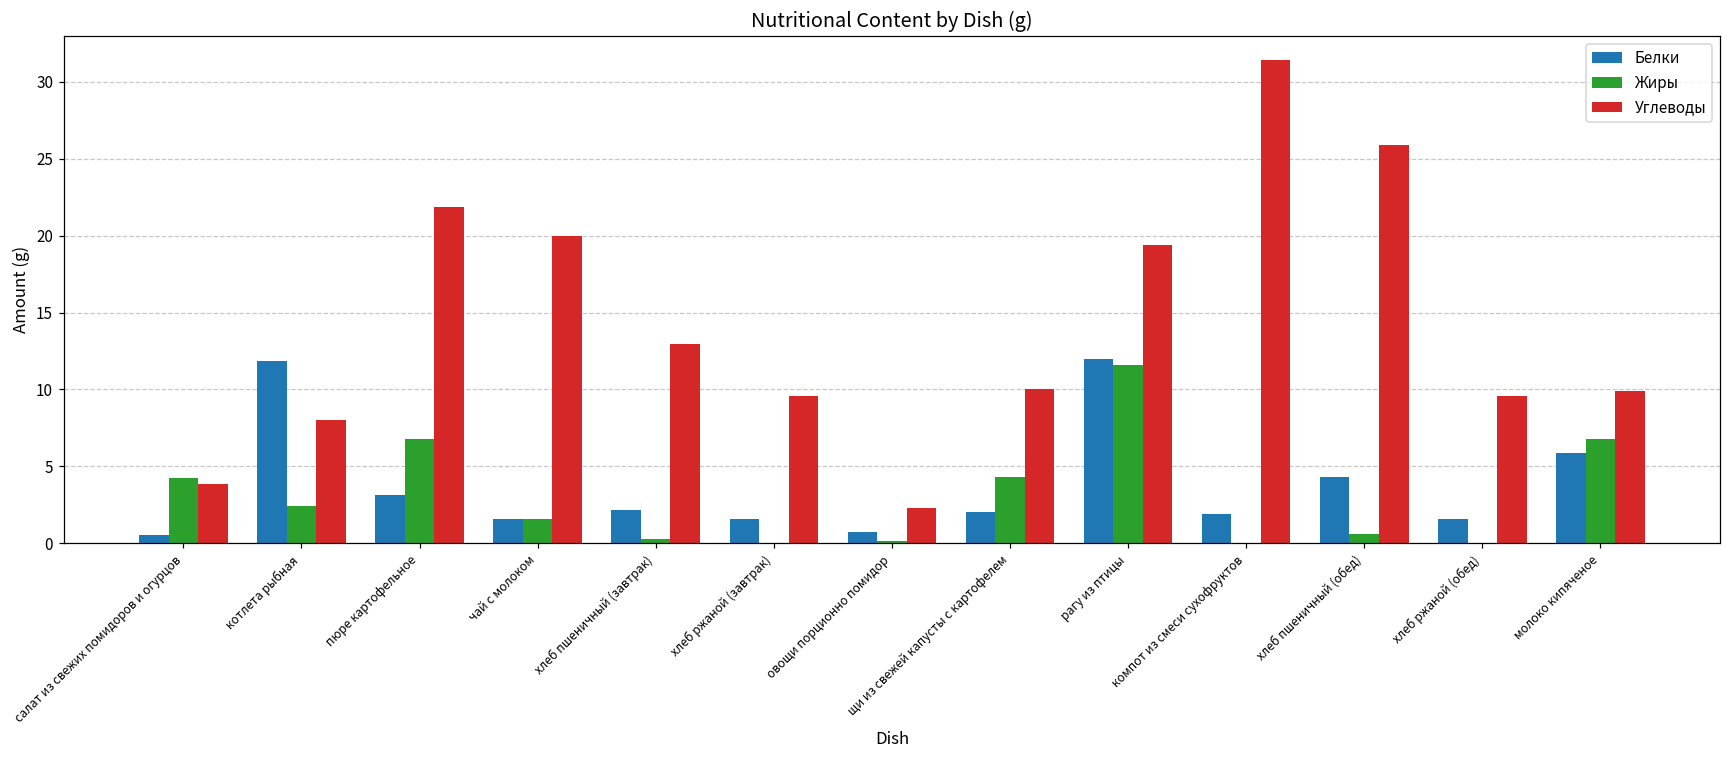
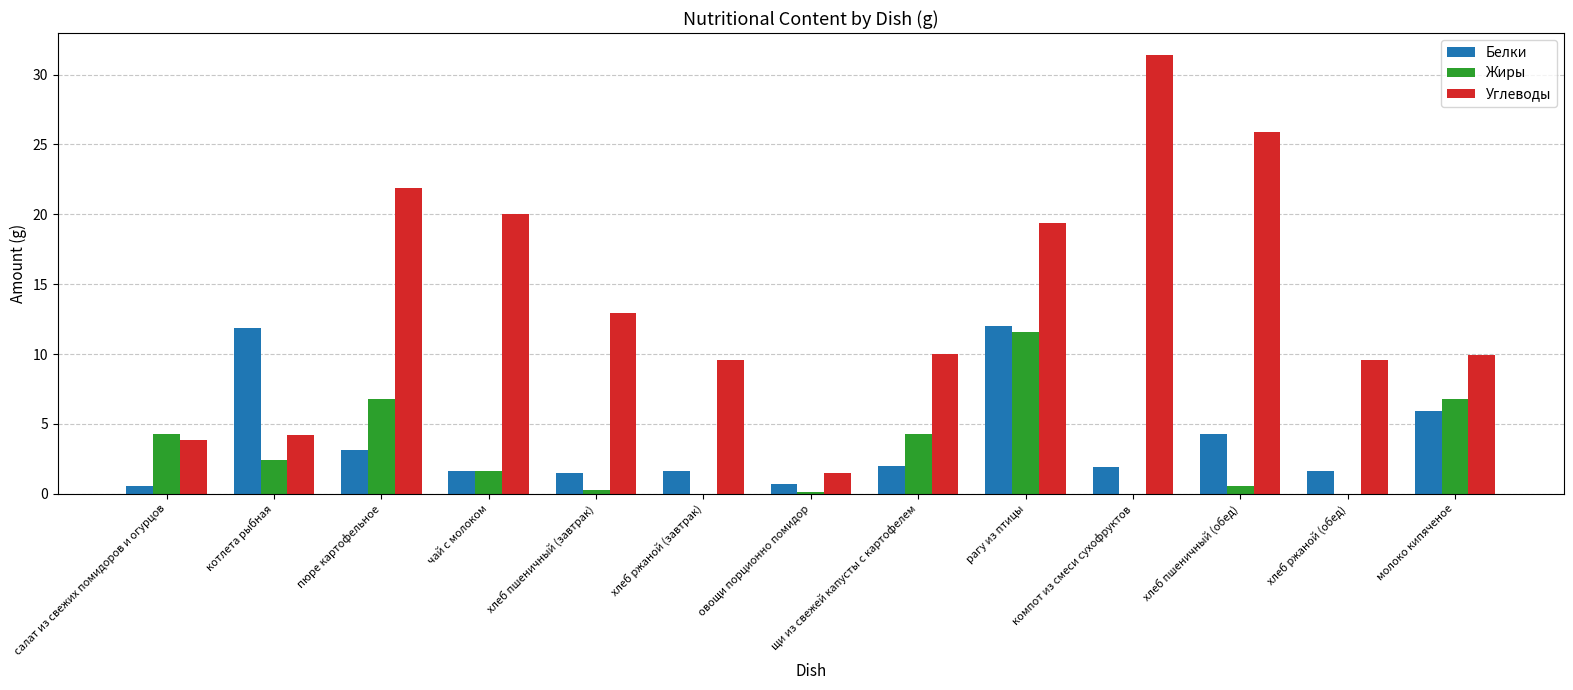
Углеводы, котлета рыбная: 8.0 -> 4.2
Белки, хлеб пшеничный (завтрак): 2.2 -> 1.5
Углеводы, овощи порционно помидор: 2.3 -> 1.5
